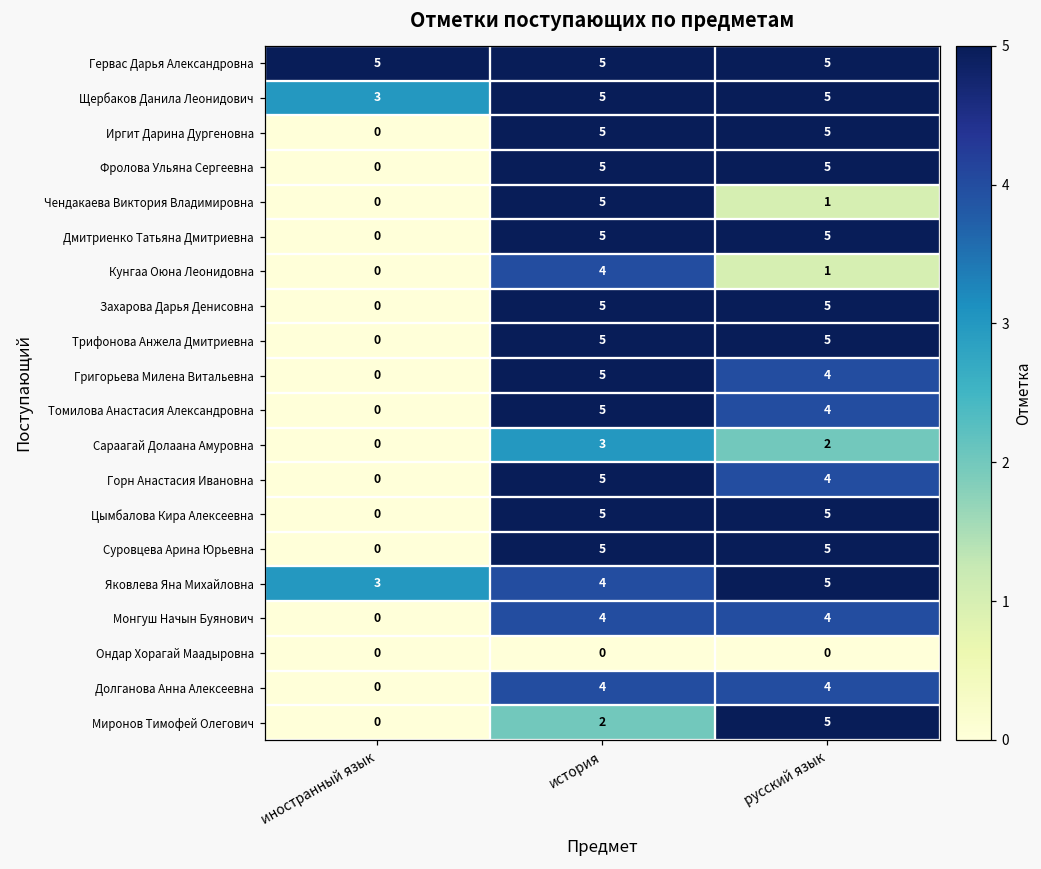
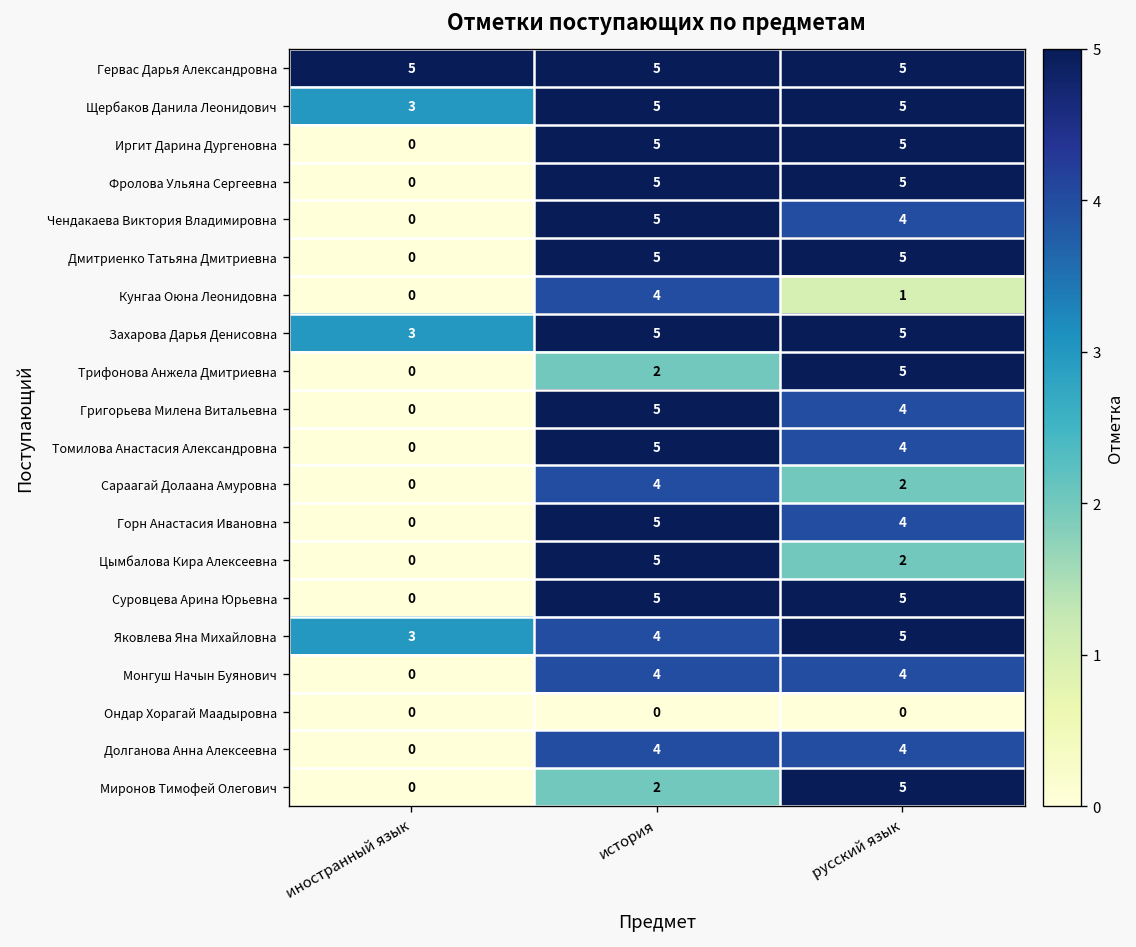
Чендакаева Виктория Владимировна, русский язык: 1 -> 4
Захарова Дарья Денисовна, иностранный язык: 0 -> 3
Трифонова Анжела Дмитриевна, история: 5 -> 2
Сараагай Долаана Амуровна, история: 3 -> 4
Цымбалова Кира Алексеевна, русский язык: 5 -> 2
